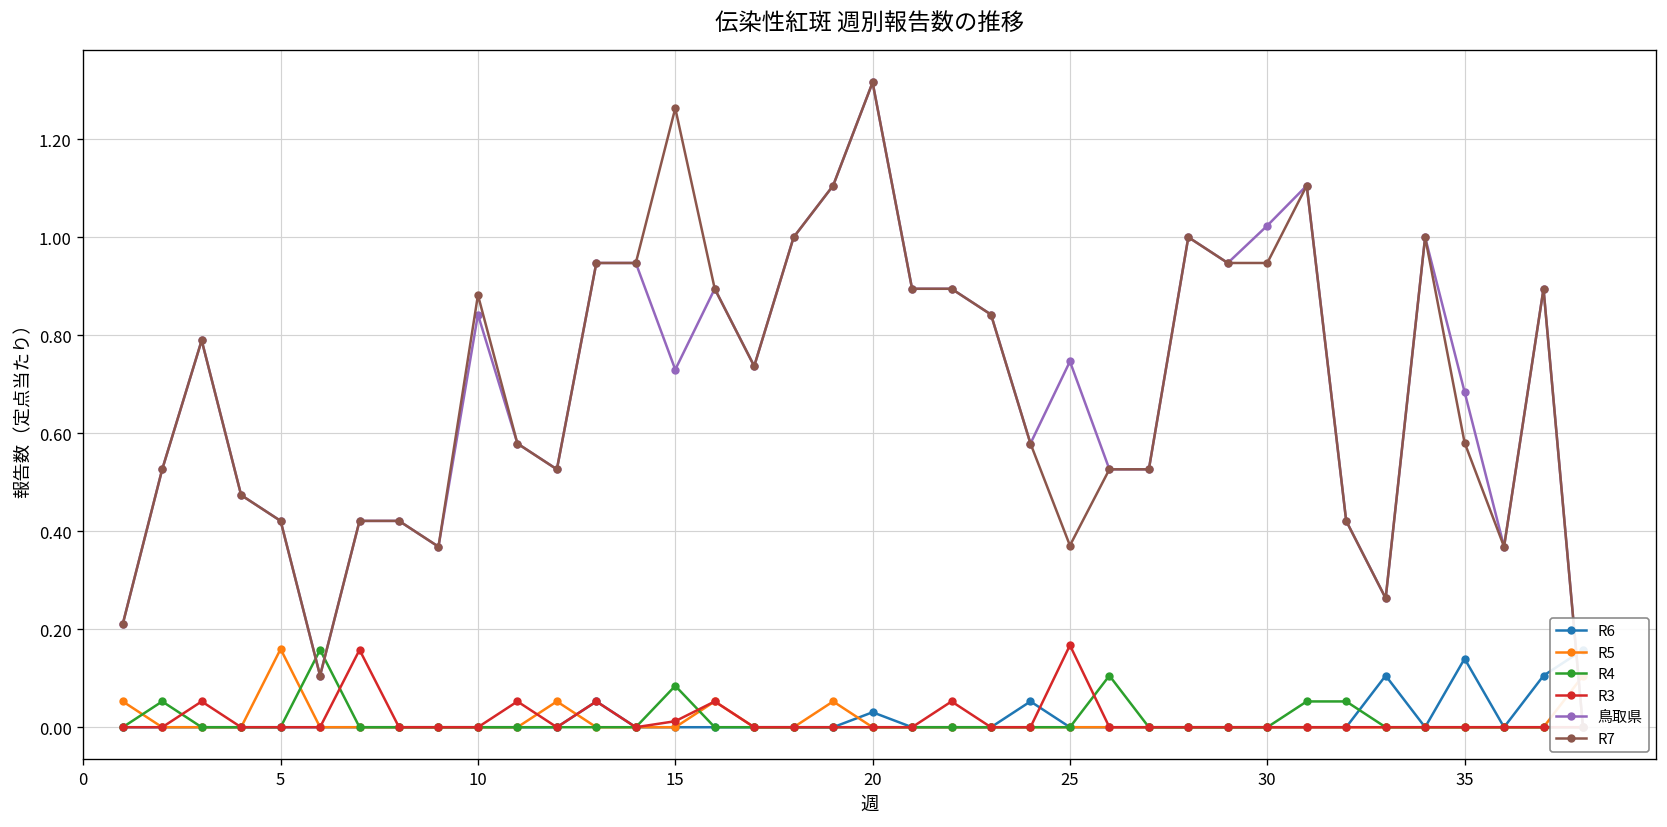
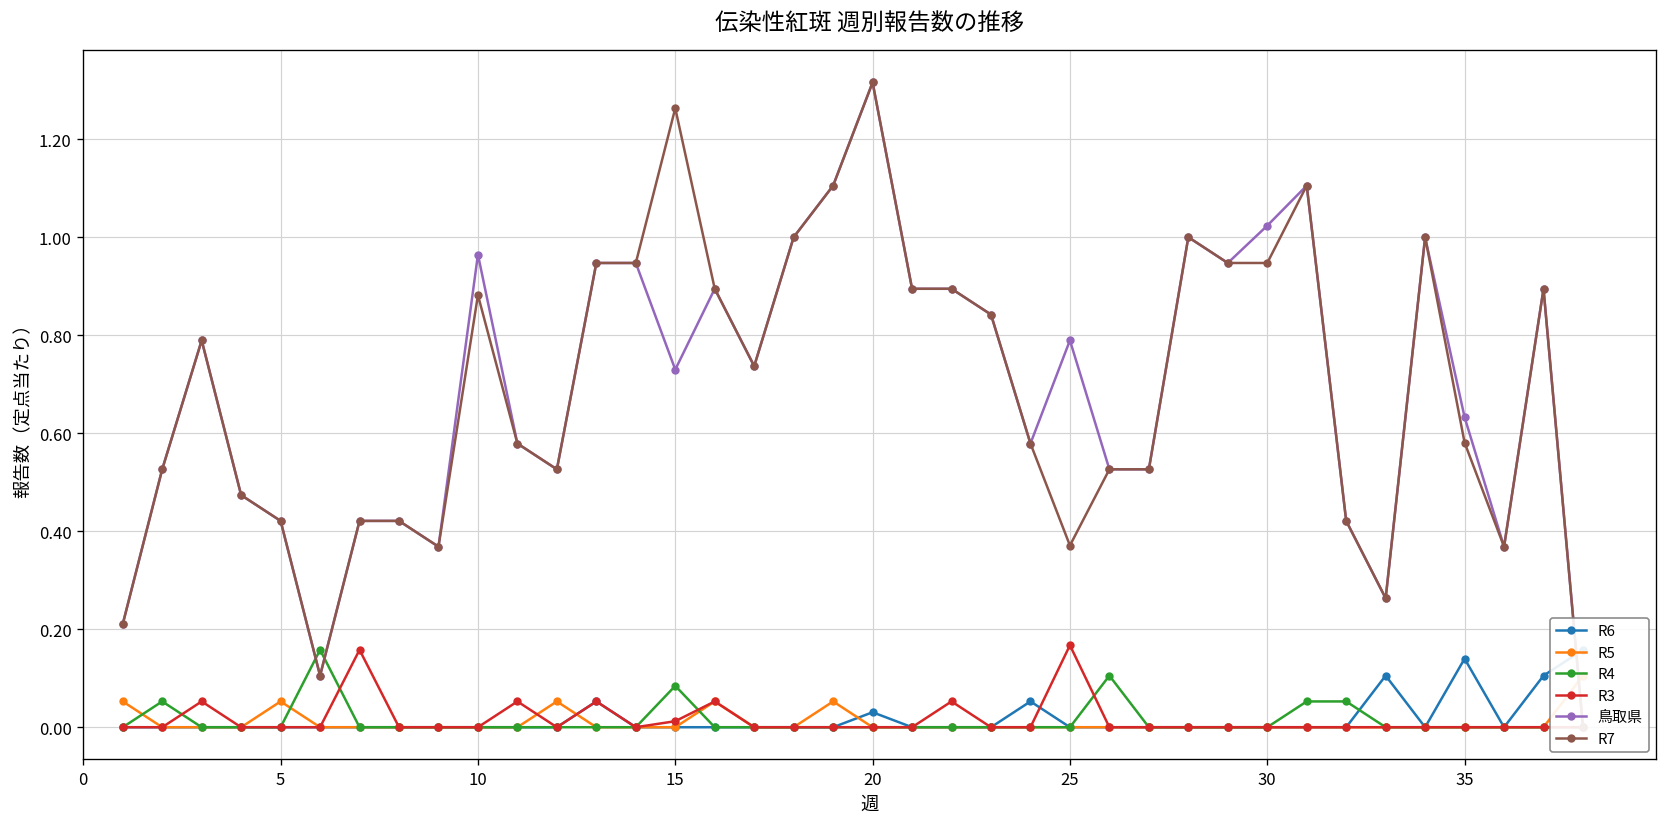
R5, 5: 0.16 -> 0.05
鳥取県, 10: 0.84 -> 0.96
鳥取県, 25: 0.75 -> 0.79
鳥取県, 35: 0.68 -> 0.63
